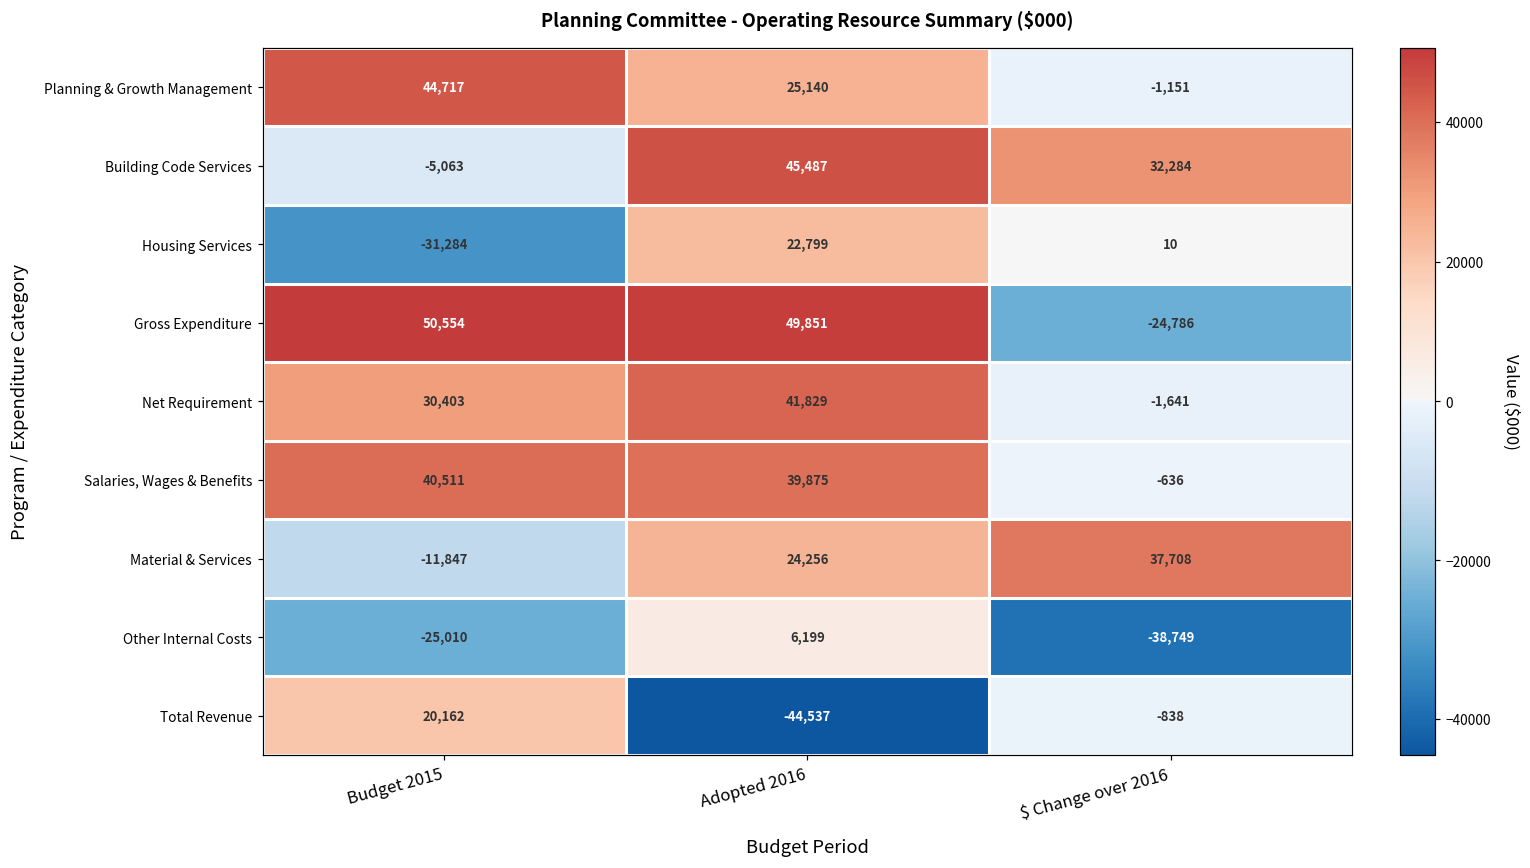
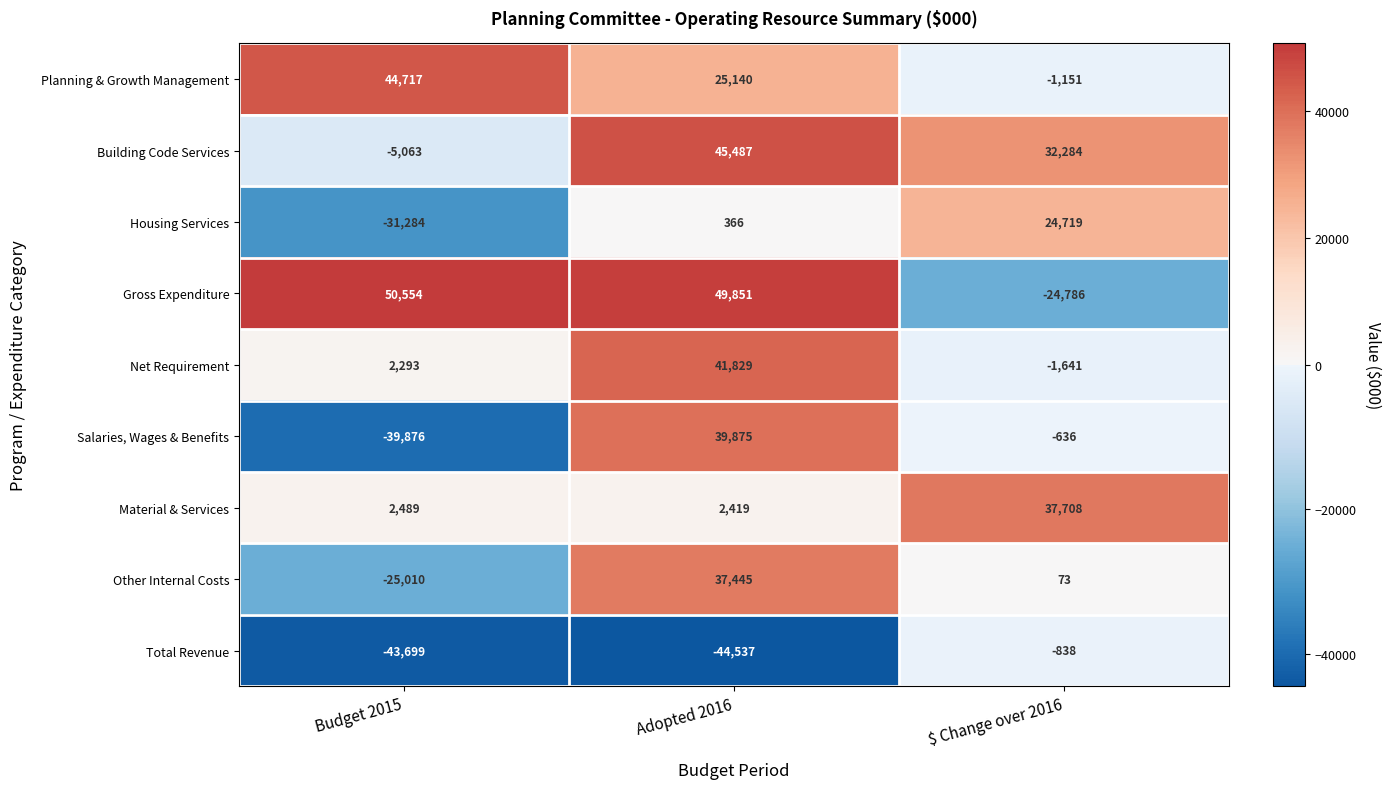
Housing Services, Adopted 2016: 22,799 -> 366
Housing Services, $ Change over 2016: 10 -> 24,719
Net Requirement, Budget 2015: 30,403 -> 2,293
Salaries, Wages & Benefits, Budget 2015: 40,511 -> -39,876
Material & Services, Budget 2015: -11,847 -> 2,489
Material & Services, Adopted 2016: 24,256 -> 2,419
Other Internal Costs, Adopted 2016: 6,199 -> 37,445
Other Internal Costs, $ Change over 2016: -38,749 -> 73
Total Revenue, Budget 2015: 20,162 -> -43,699
